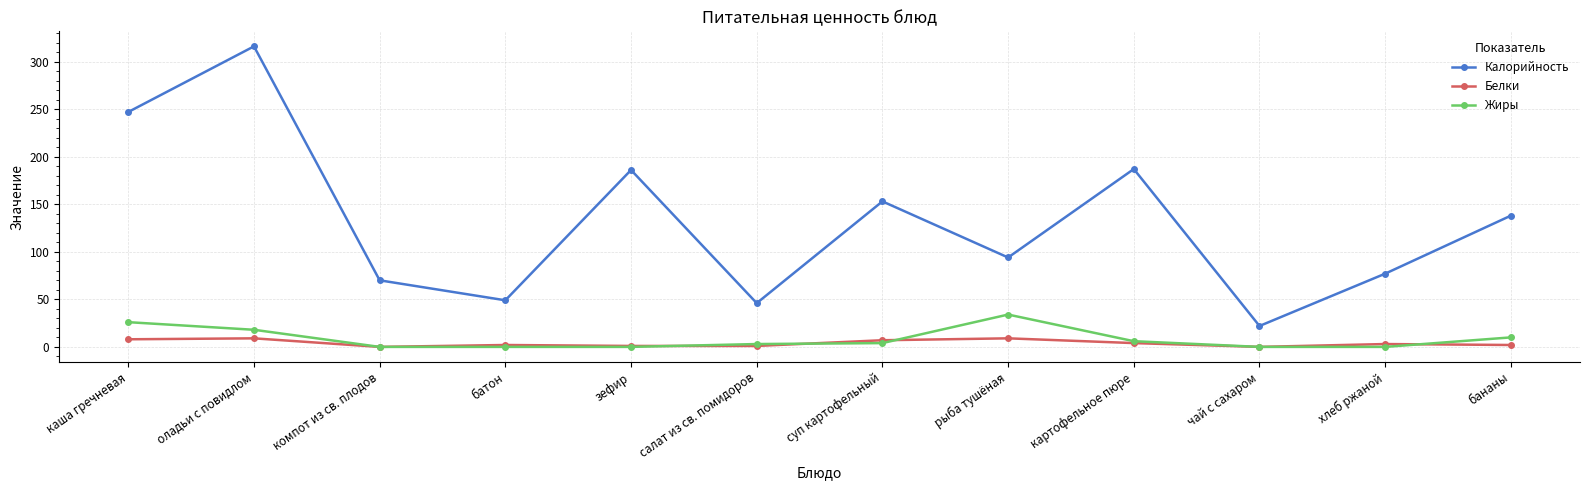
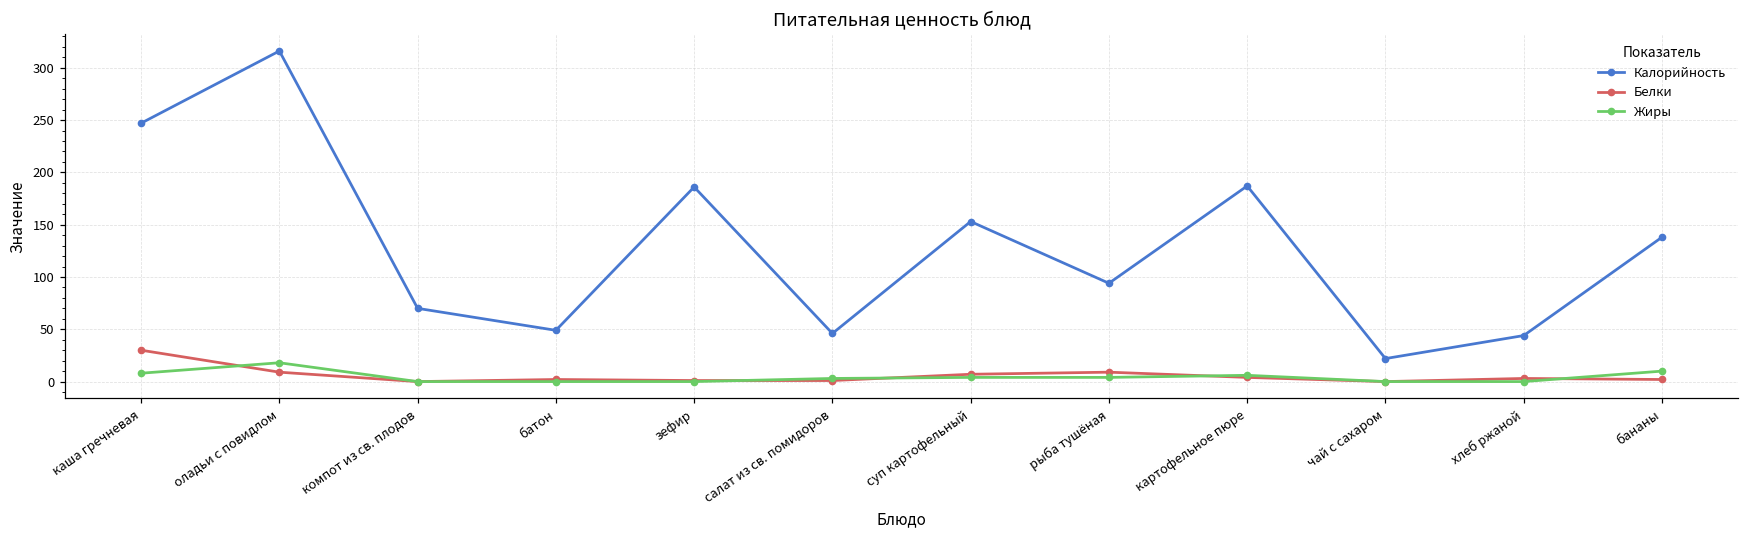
Белки, каша гречневая: 10 -> 30
Жиры, каша гречневая: 30 -> 10
Жиры, рыба тушёная: 30 -> 0
Калорийность, хлеб ржаной: 80 -> 40
